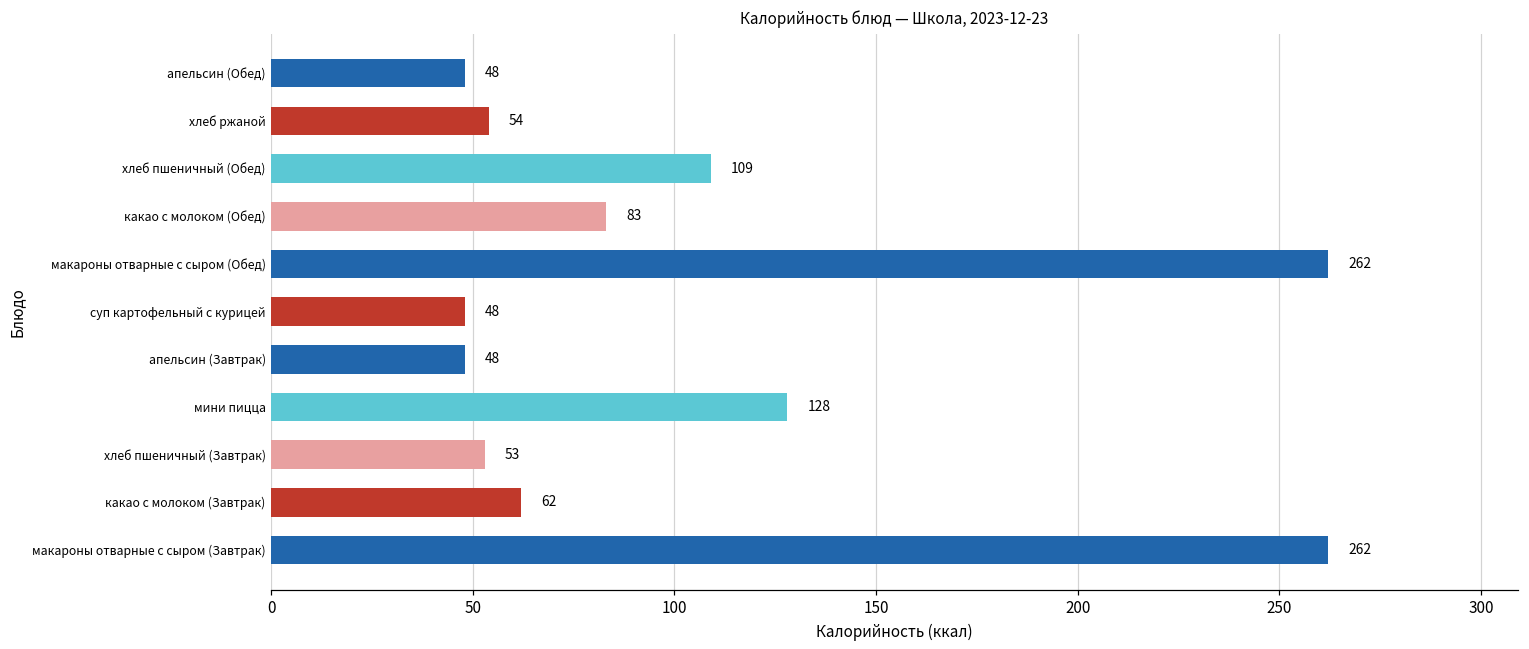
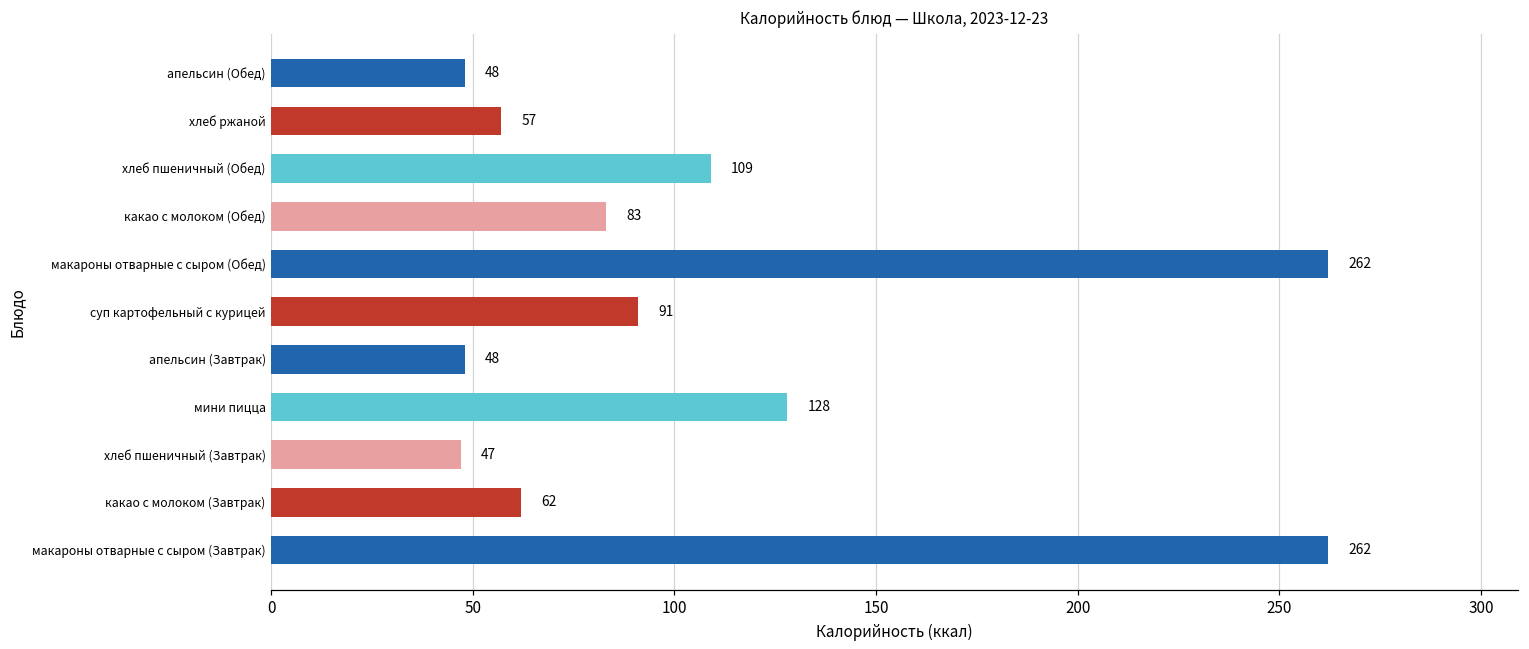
хлеб ржаной: 54 -> 57
суп картофельный с курицей: 48 -> 91
хлеб пшеничный (Завтрак): 53 -> 47
